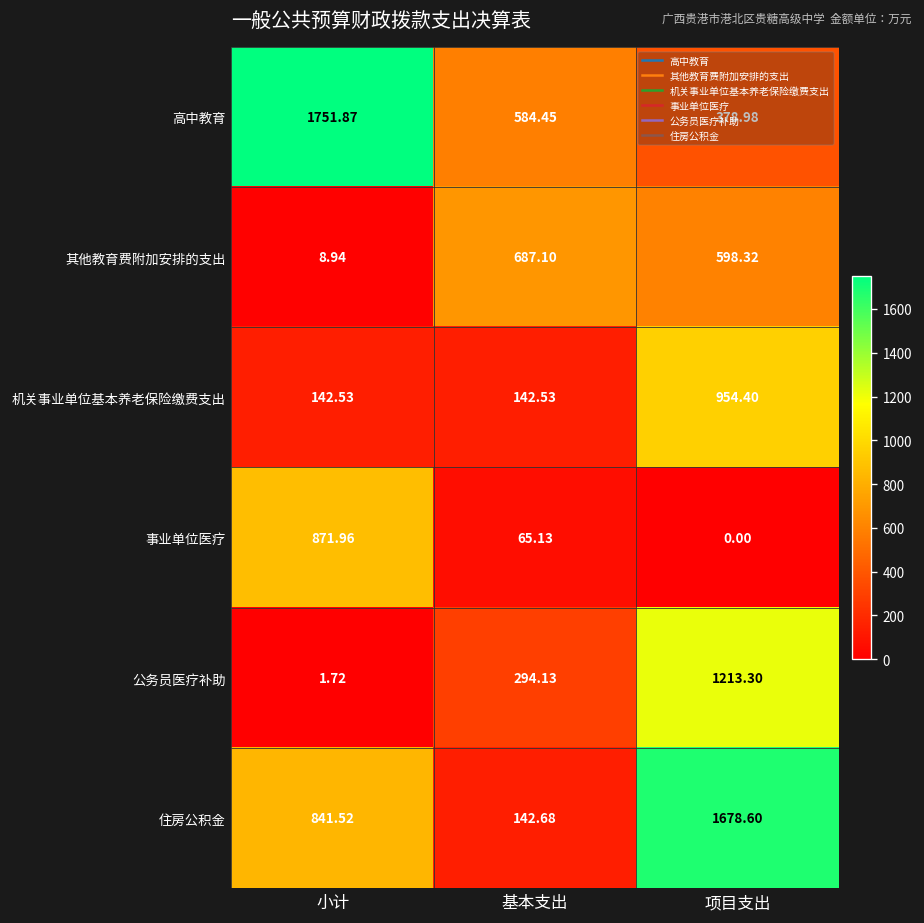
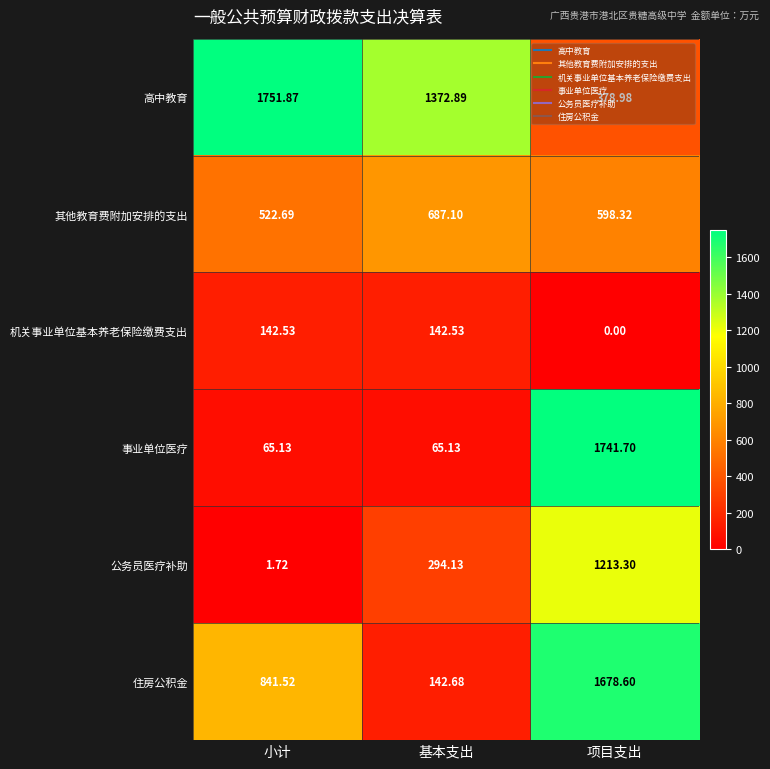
高中教育, 基本支出: 584.45 -> 1372.89
其他教育费附加安排的支出, 小计: 8.94 -> 522.69
机关事业单位基本养老保险缴费支出, 项目支出: 954.40 -> 0.00
事业单位医疗, 小计: 871.96 -> 65.13
事业单位医疗, 项目支出: 0.00 -> 1741.70
